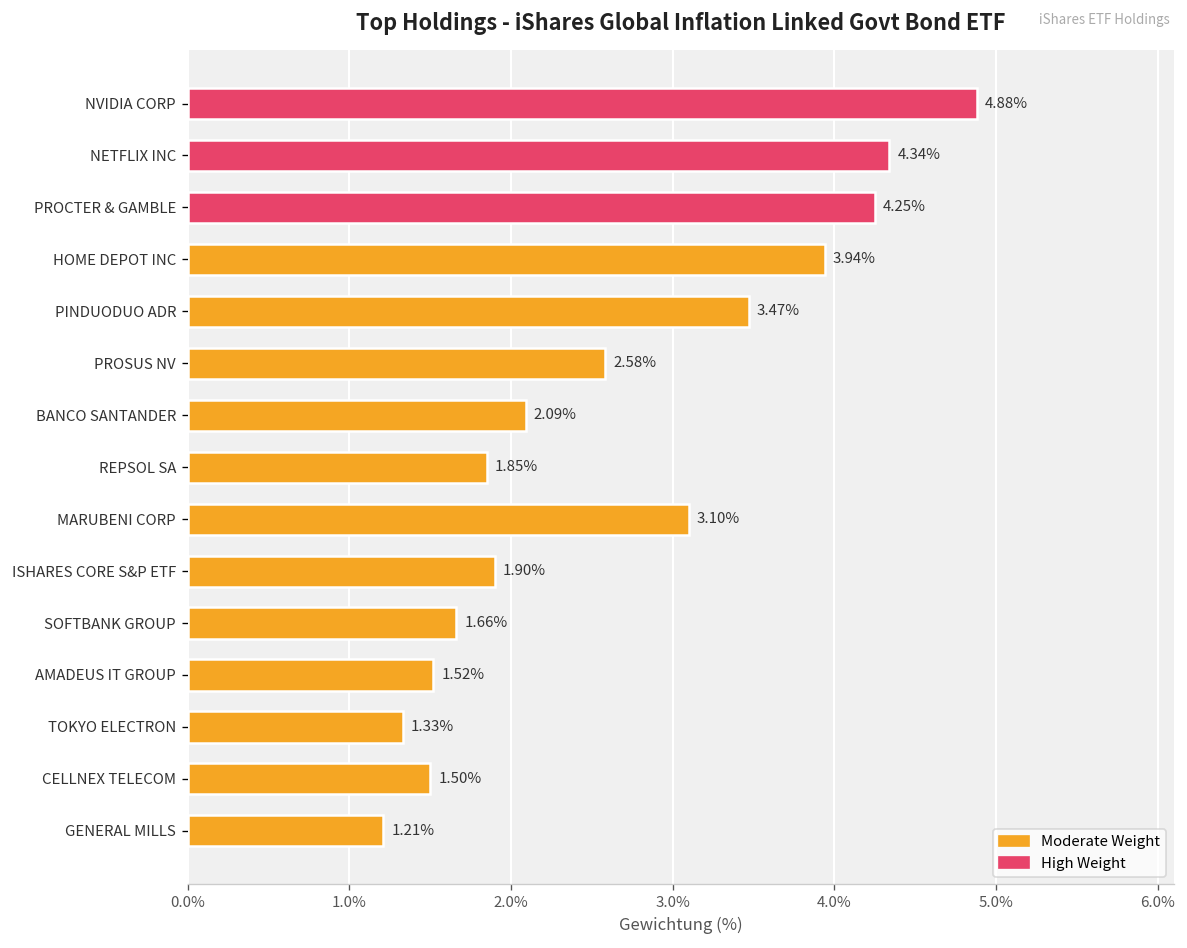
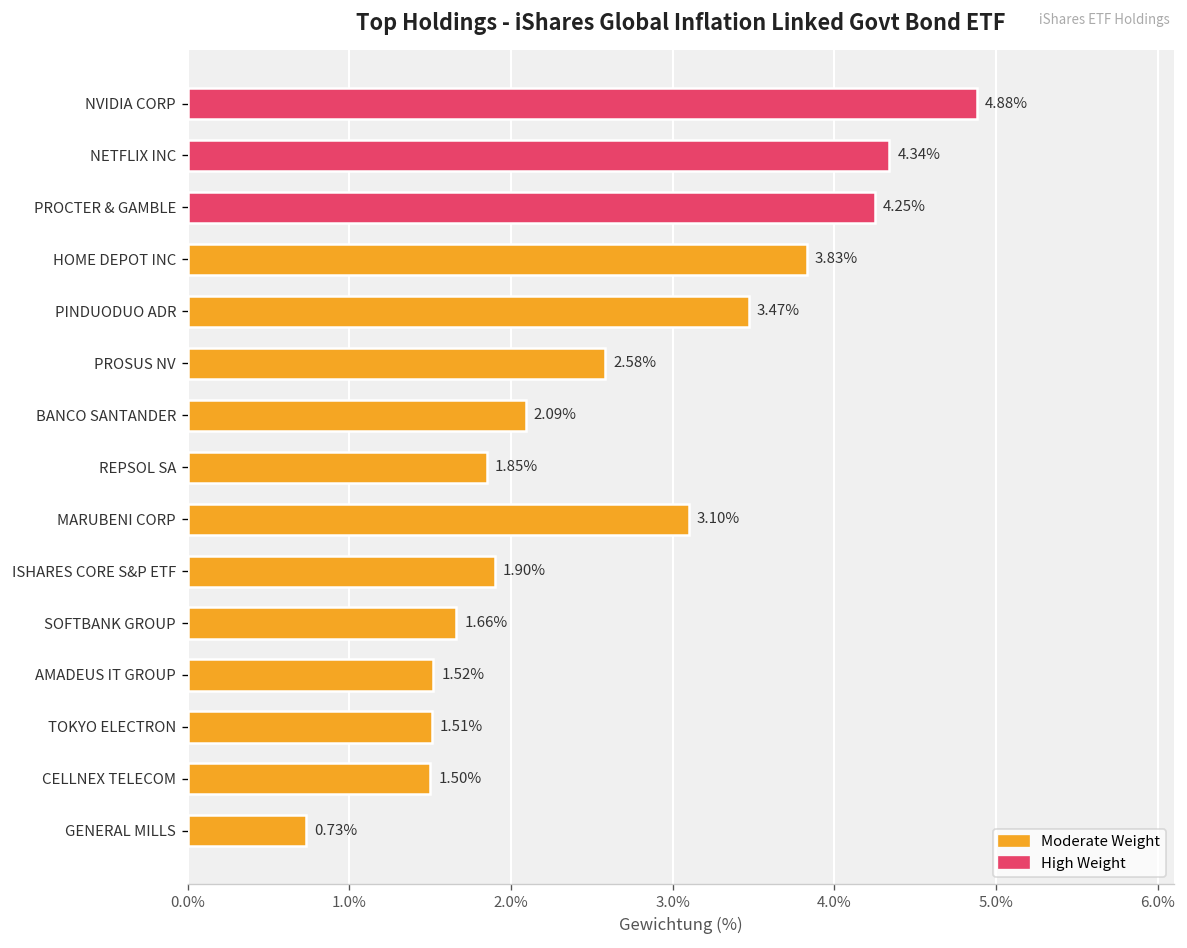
HOME DEPOT INC: 3.94% -> 3.83%
TOKYO ELECTRON: 1.33% -> 1.51%
GENERAL MILLS: 1.21% -> 0.73%
